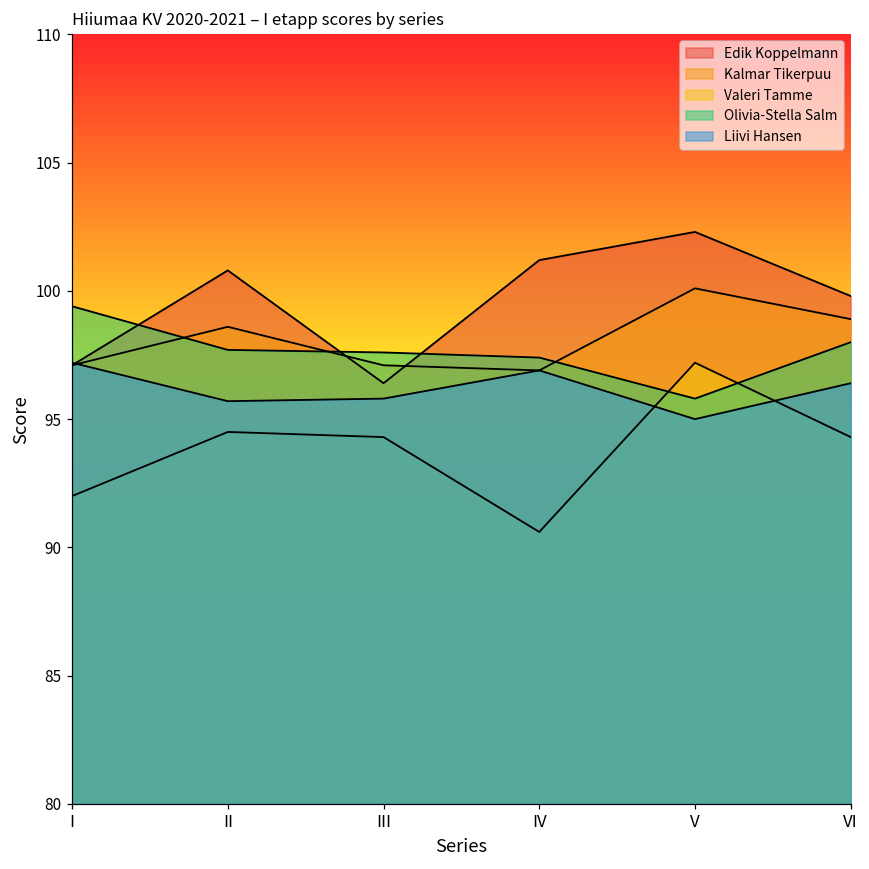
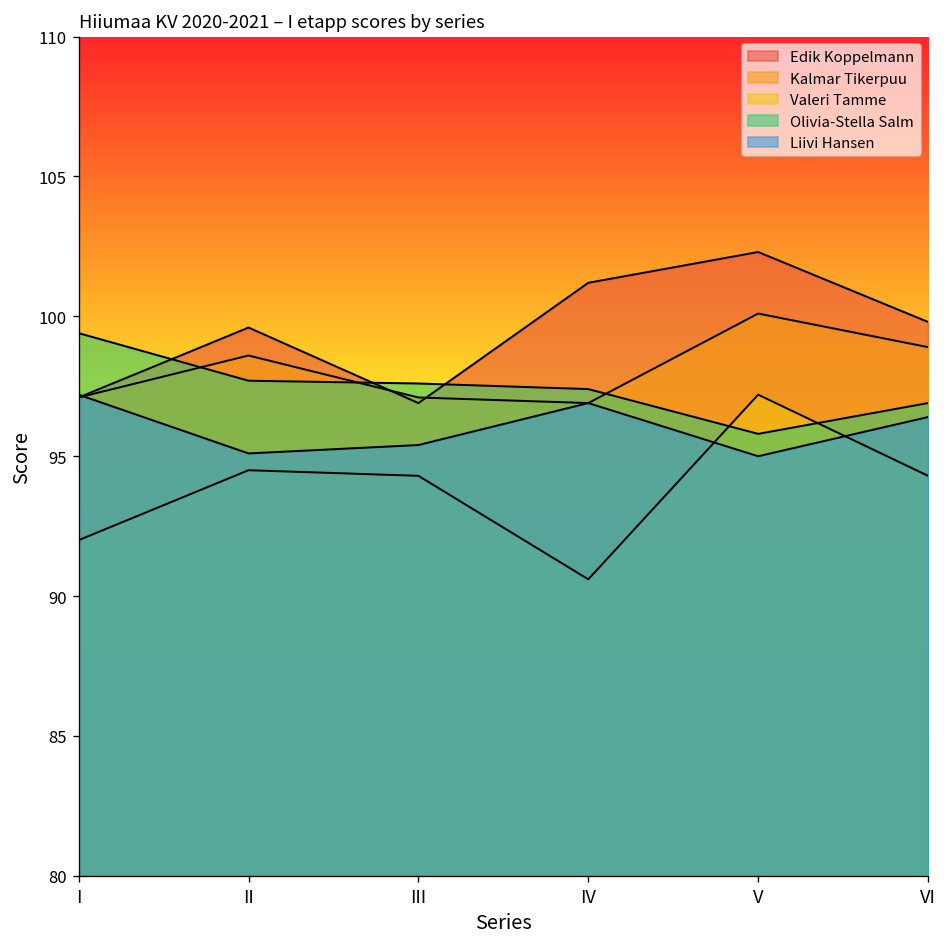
Edik Koppelmann, II: 100.8 -> 99.6
Liivi Hansen, II: 95.7 -> 95.1
Edik Koppelmann, III: 96.4 -> 96.9
Liivi Hansen, III: 95.8 -> 95.4
Olivia-Stella Salm, VI: 98.0 -> 96.9
